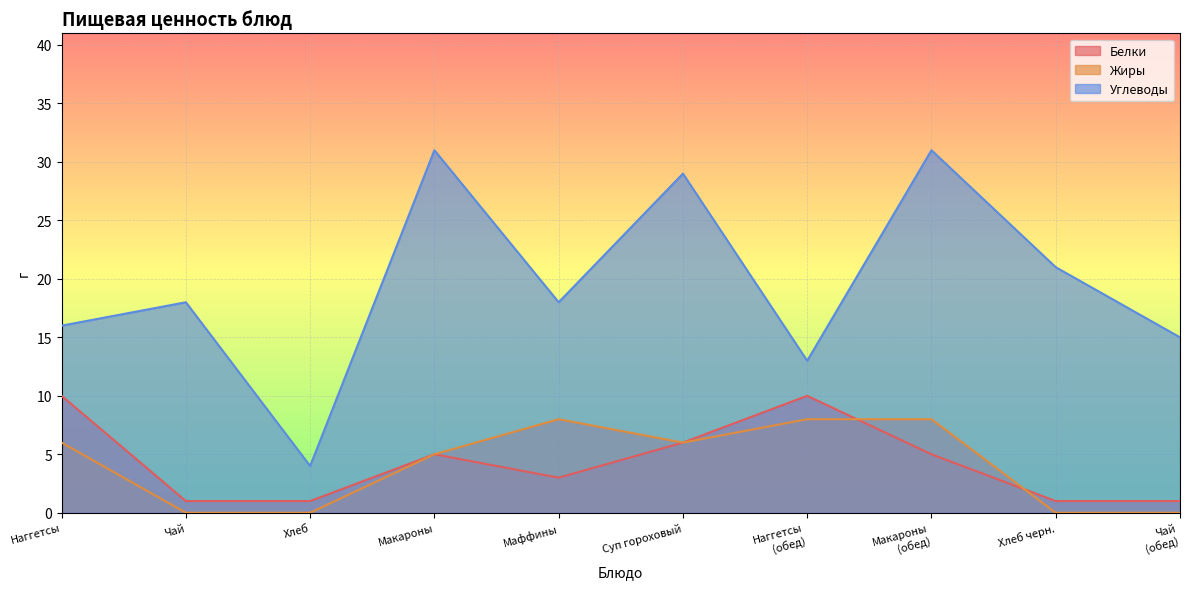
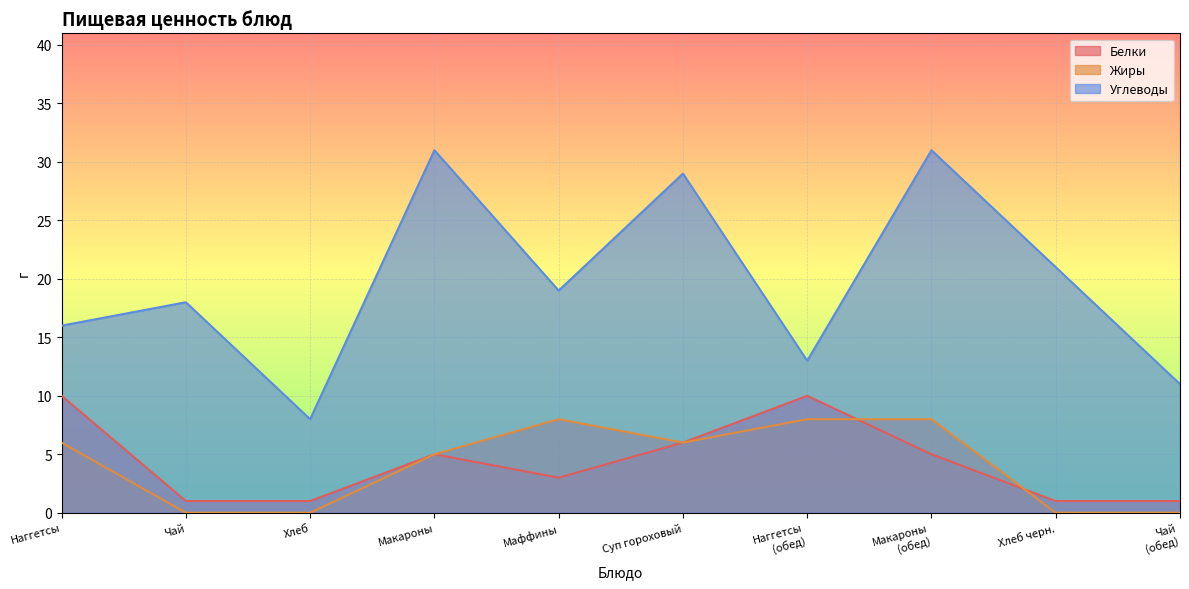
Углеводы, Хлеб: 4 -> 8
Углеводы, Маффины: 18 -> 19
Углеводы, Чай (обед): 15 -> 11
